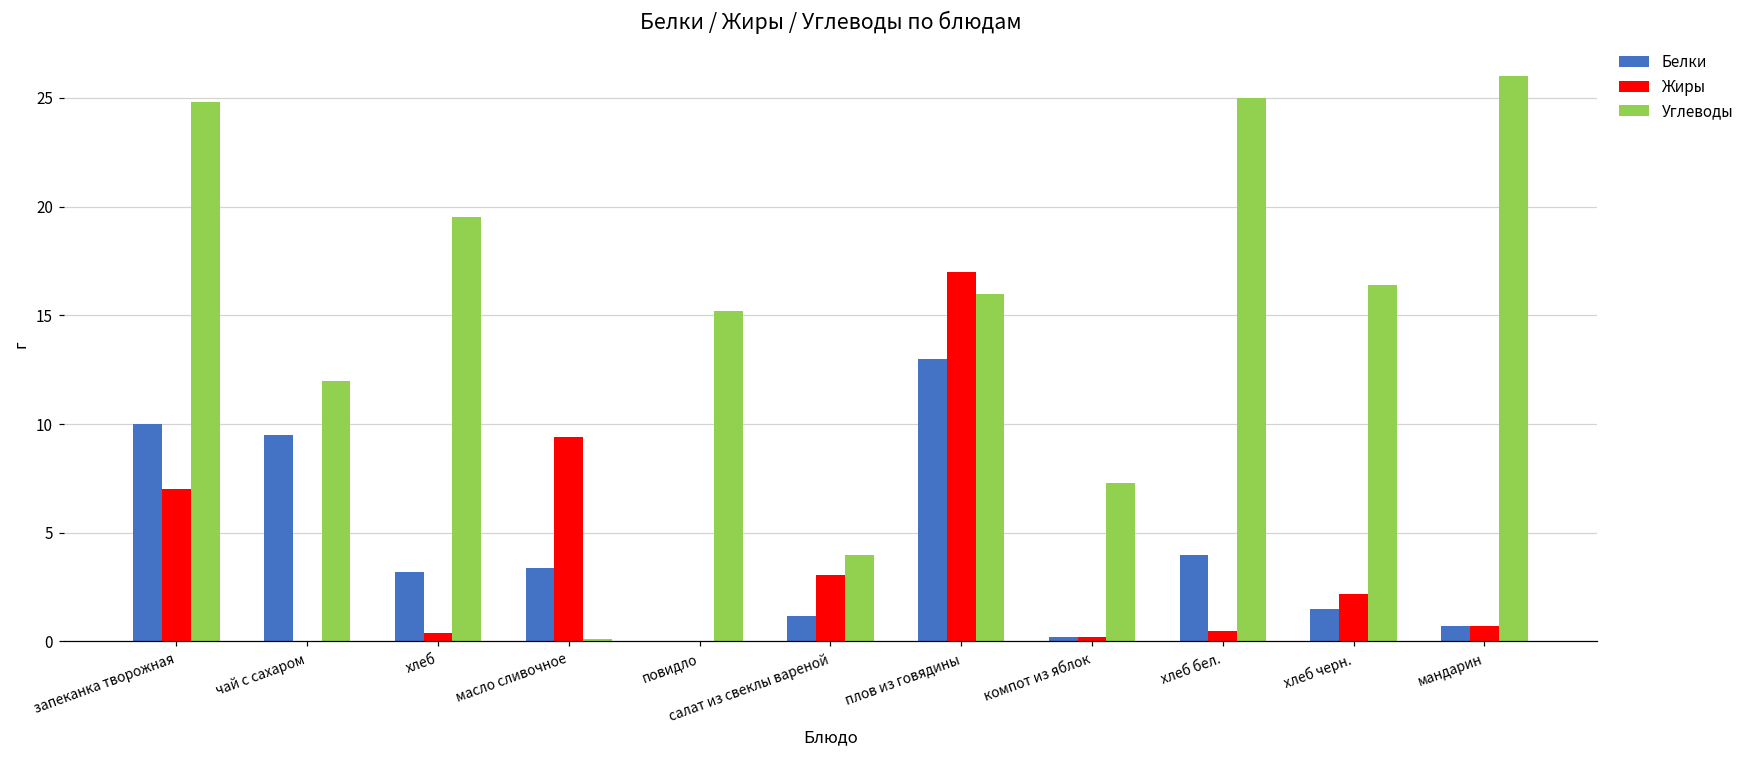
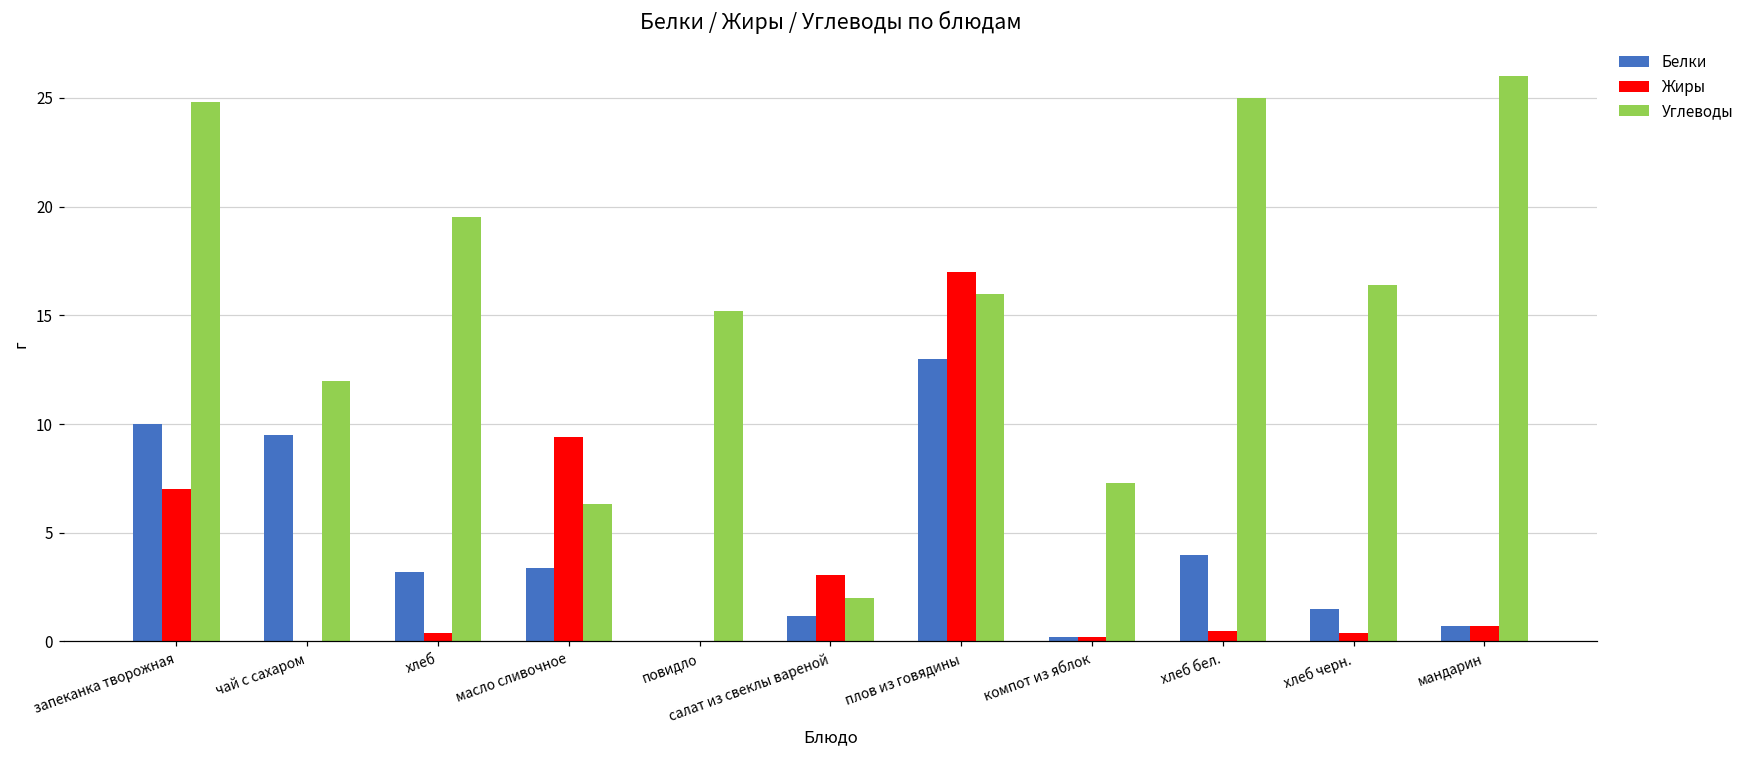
Углеводы, масло сливочное: 0.1 -> 6.3
Углеводы, салат из свеклы вареной: 4 -> 2
Жиры, хлеб черн.: 2.2 -> 0.4
